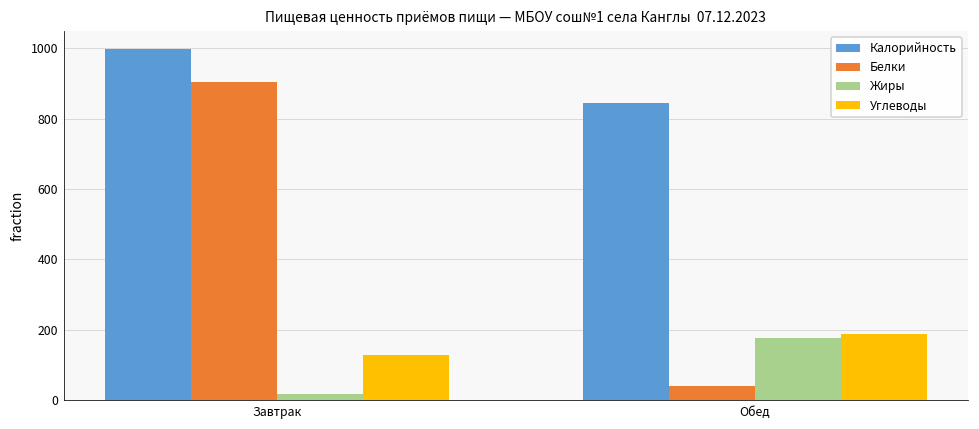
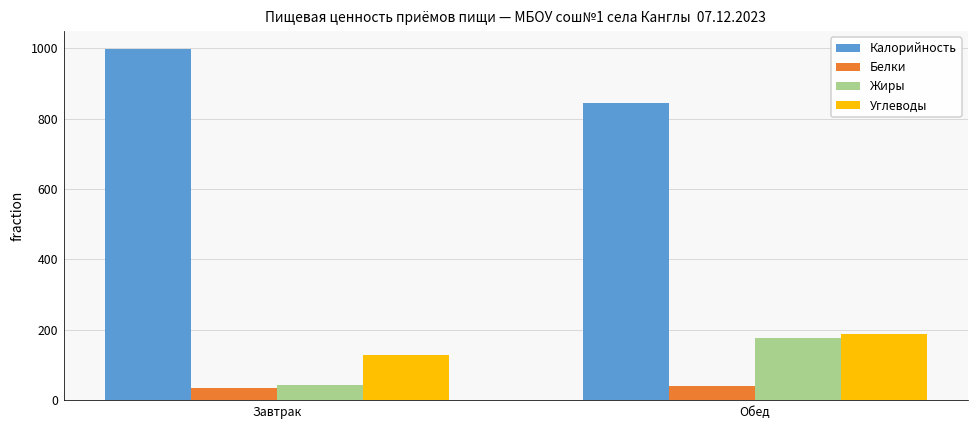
Белки, Завтрак: 900 -> 30
Жиры, Завтрак: 20 -> 40
